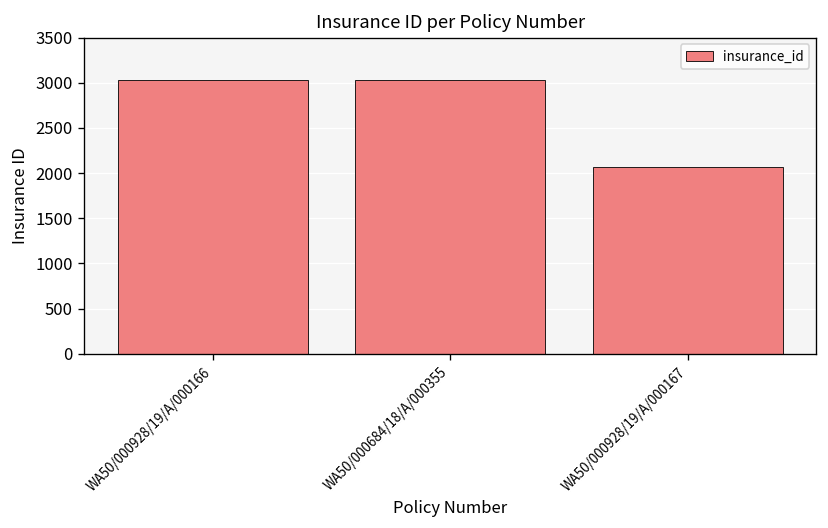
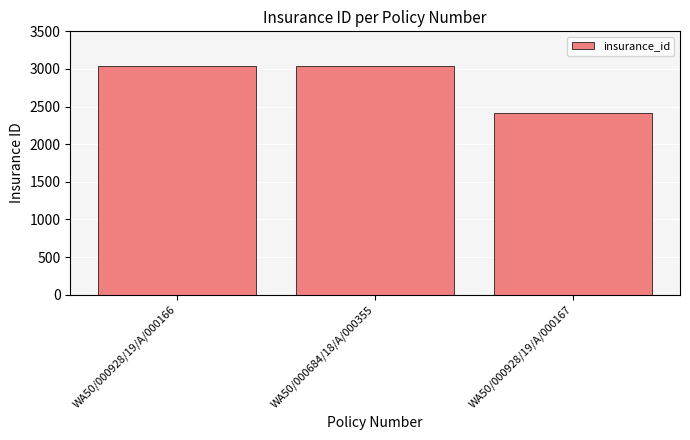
WA50/000928/19/A/000167: 2100 -> 2400
